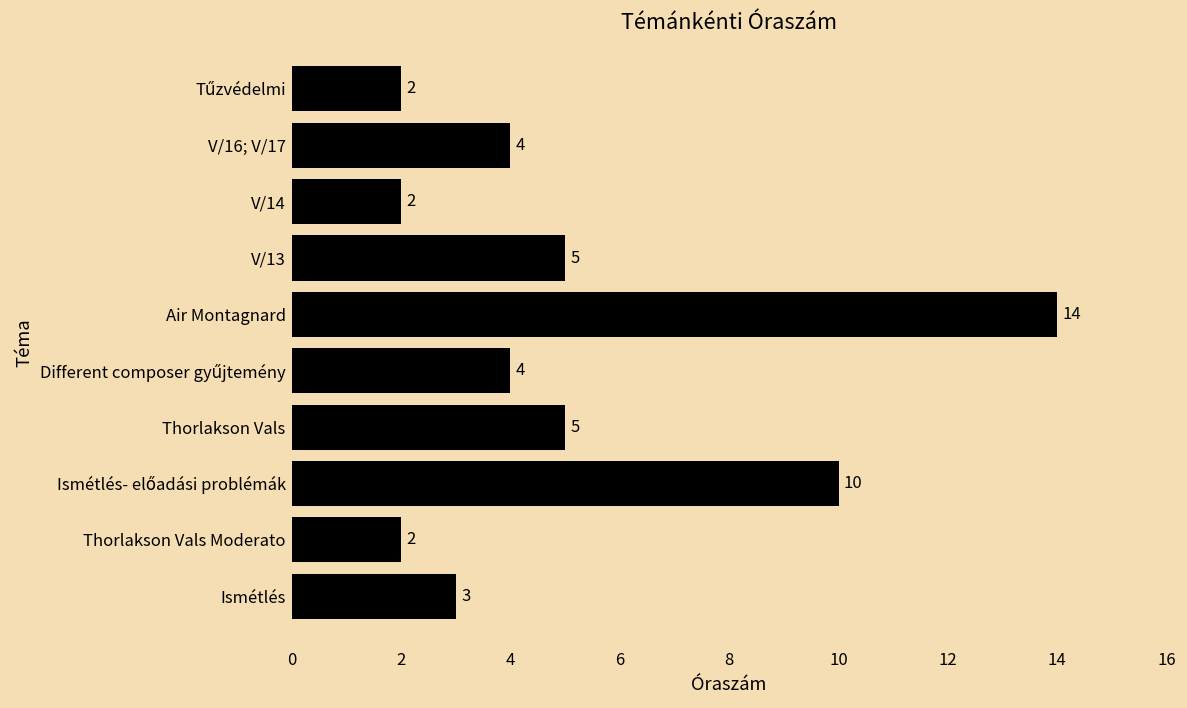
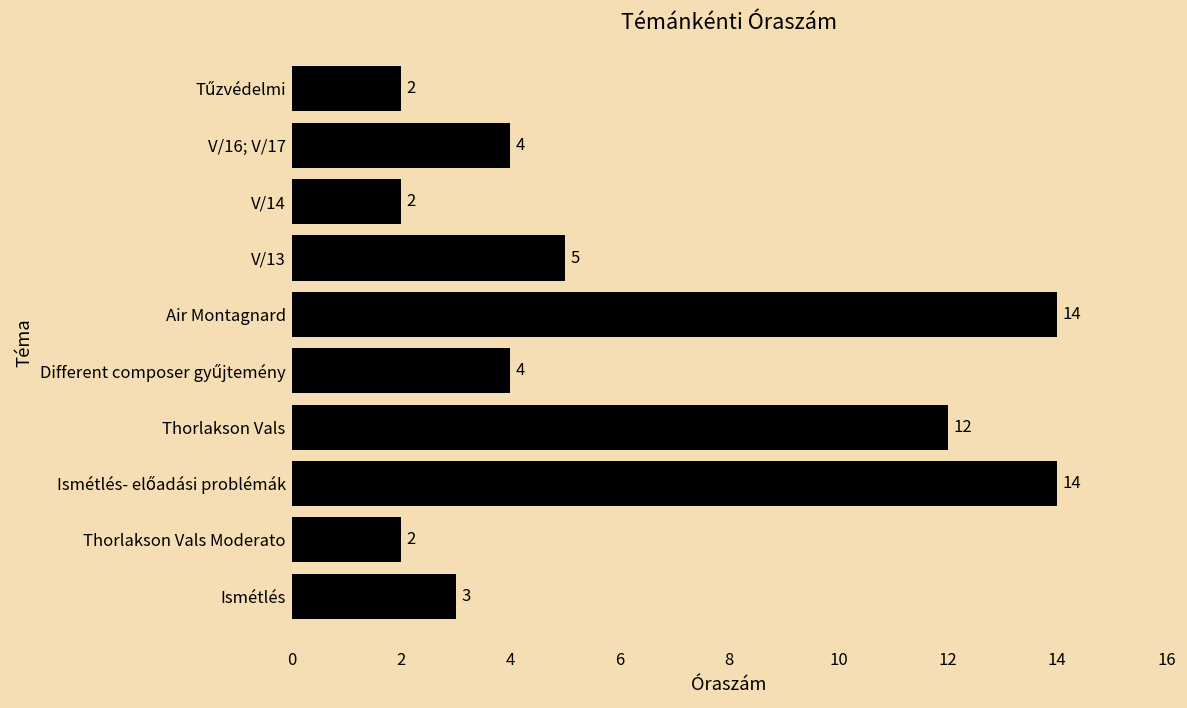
Thorlakson Vals: 5 -> 12
Ismétlés- előadási problémák: 10 -> 14
